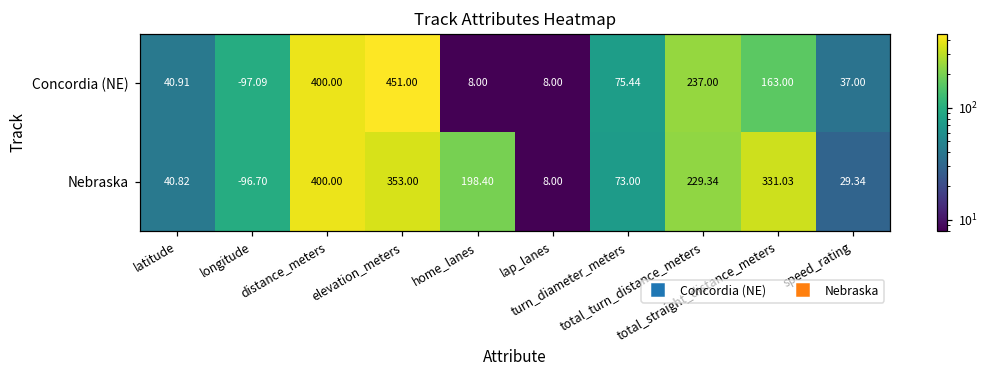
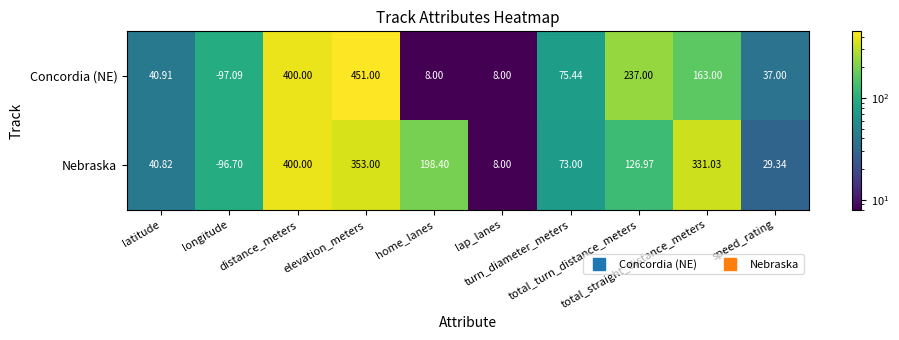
Nebraska, total_turn_distance_meters: 229.34 -> 126.97
